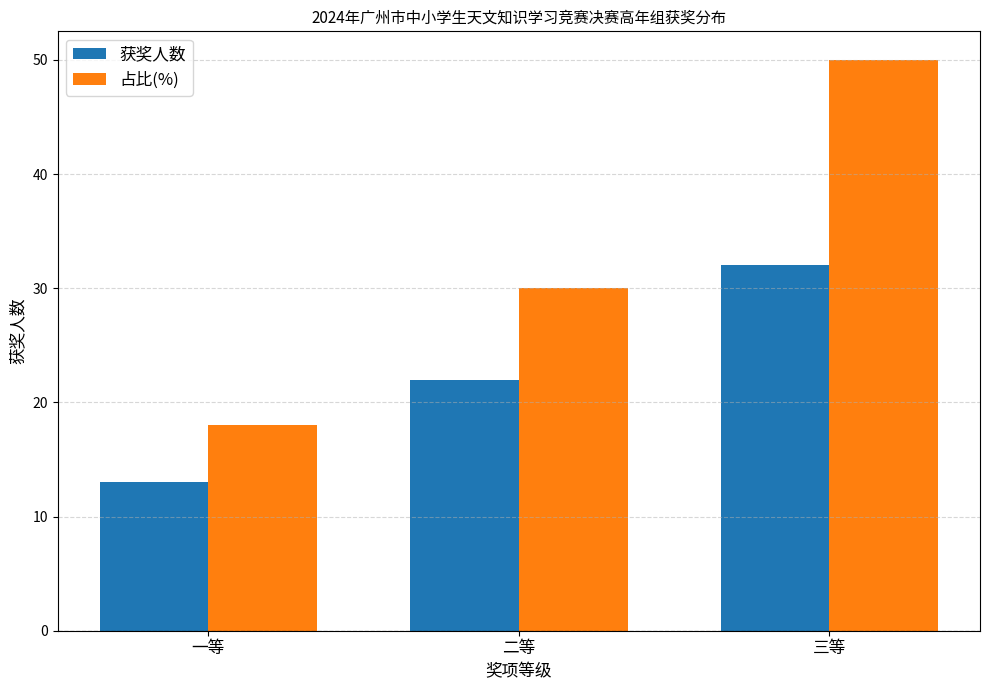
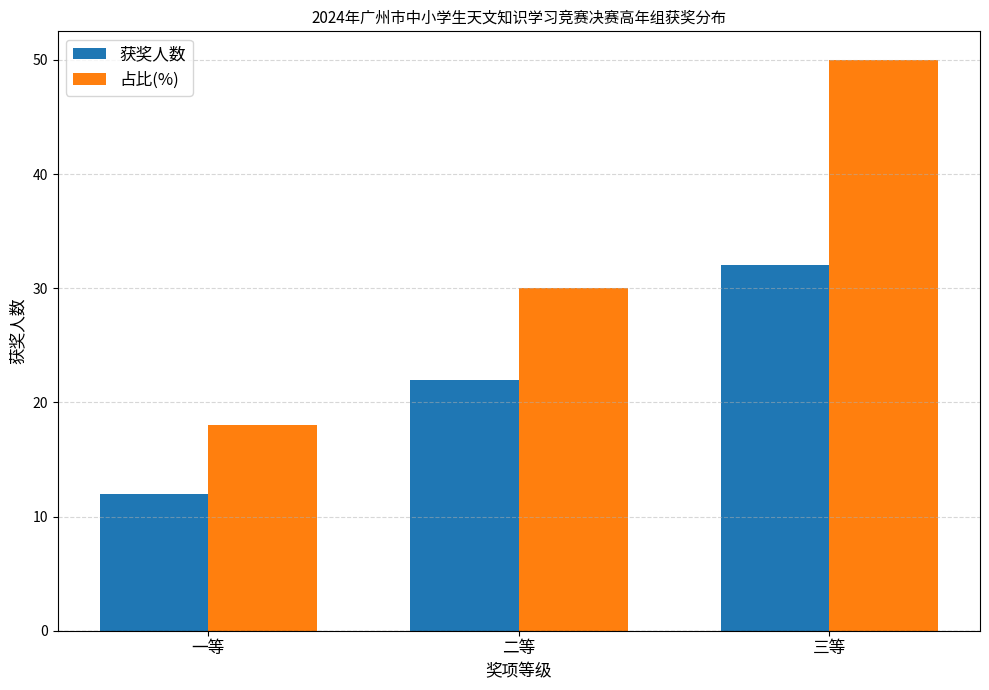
获奖人数, 一等: 13 -> 12
